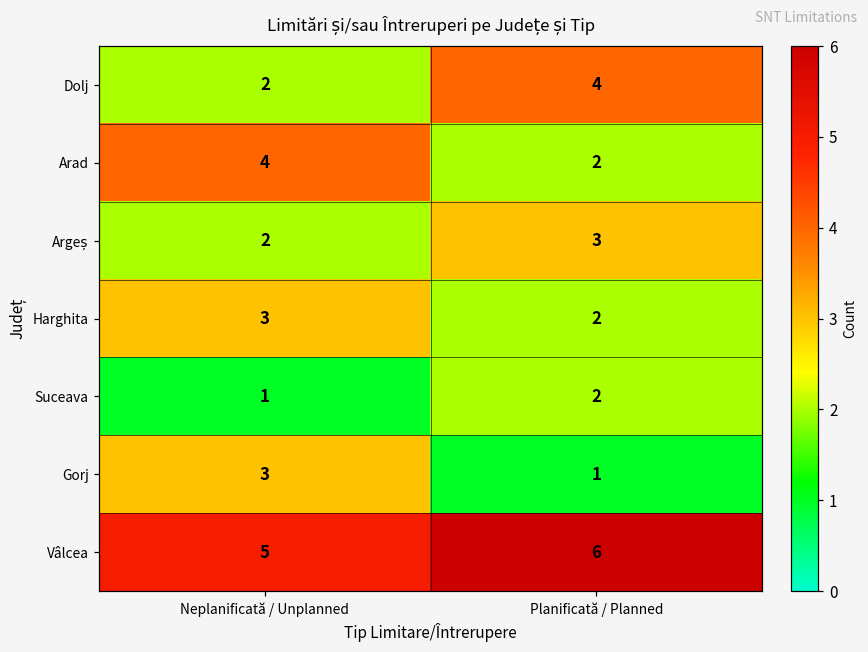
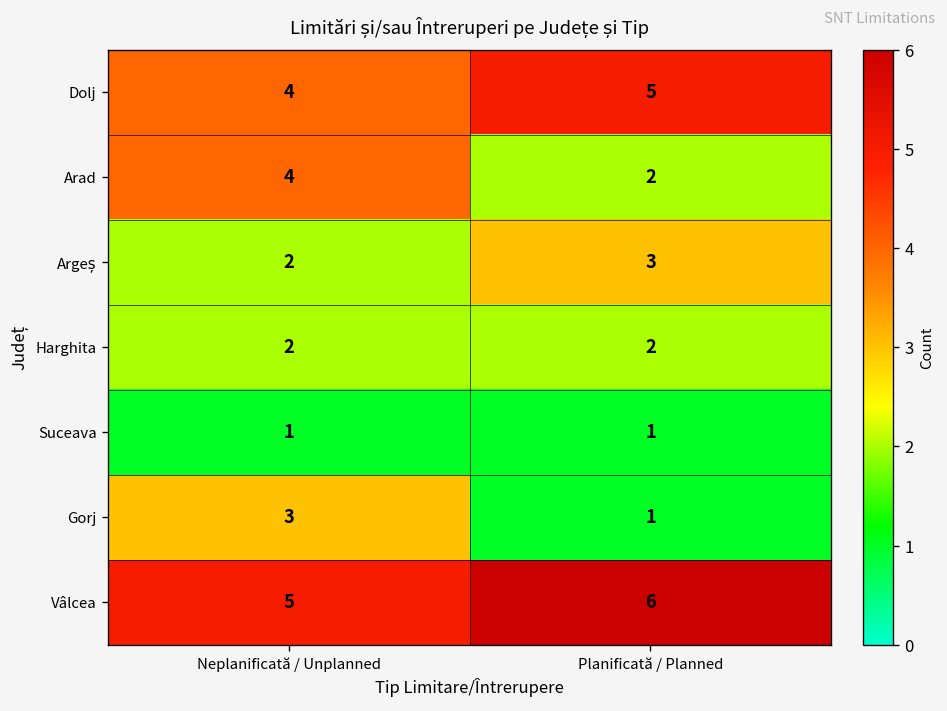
Dolj, Neplanificată / Unplanned: 2 -> 4
Dolj, Planificată / Planned: 4 -> 5
Harghita, Neplanificată / Unplanned: 3 -> 2
Suceava, Planificată / Planned: 2 -> 1
